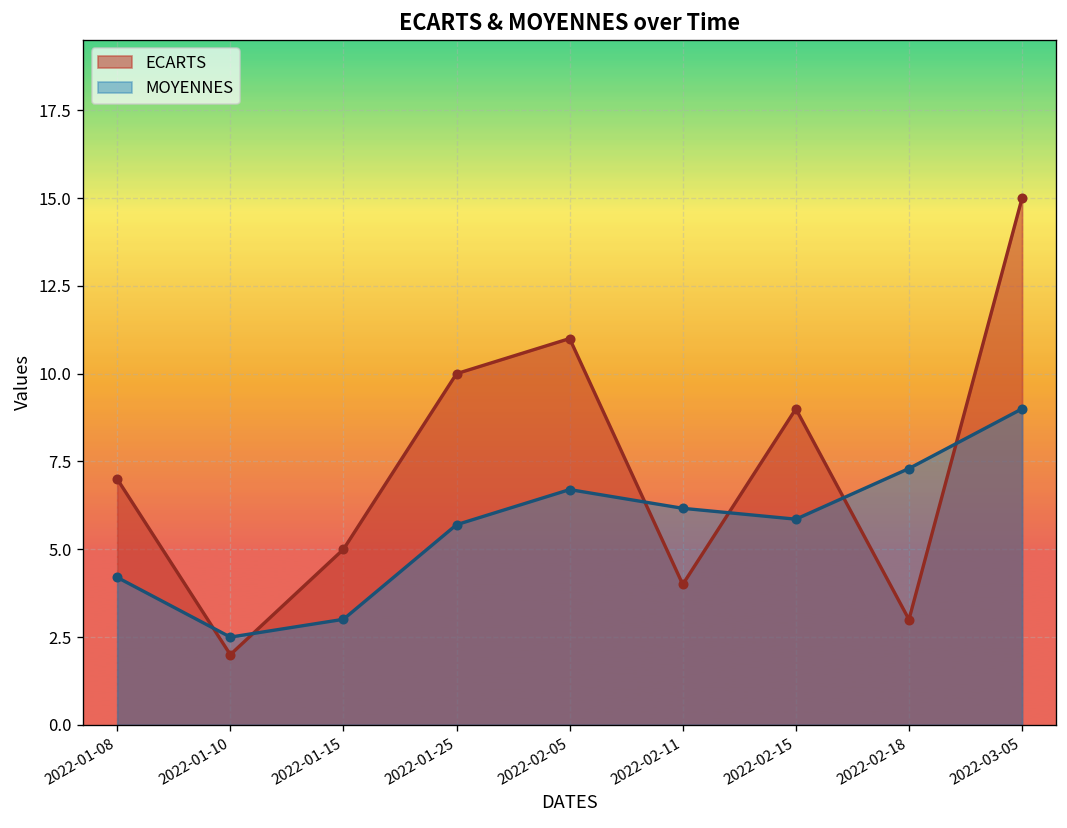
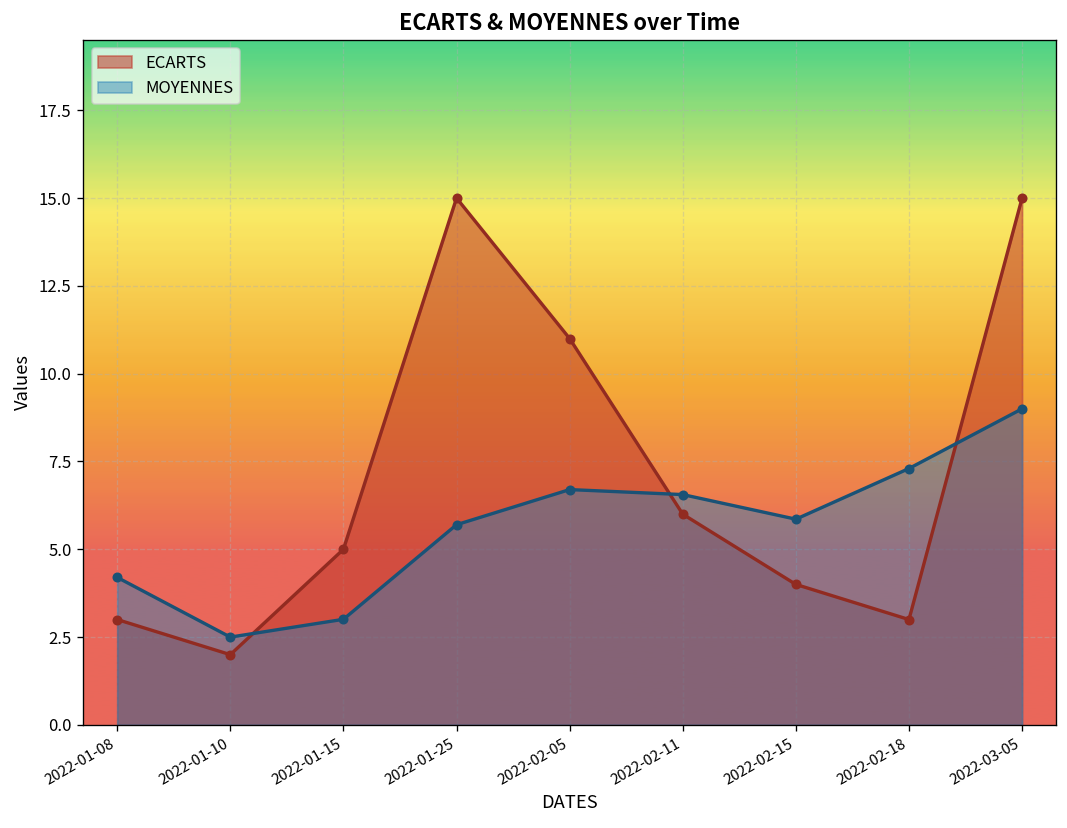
ECARTS, 2022-01-08: 7 -> 3
ECARTS, 2022-01-25: 10 -> 15
ECARTS, 2022-02-11: 4 -> 6
MOYENNES, 2022-02-11: 6.2 -> 6.6
ECARTS, 2022-02-15: 9 -> 4
